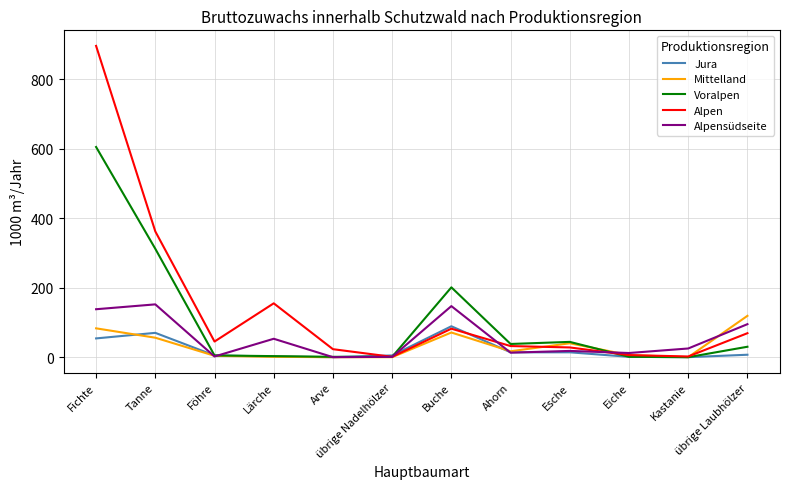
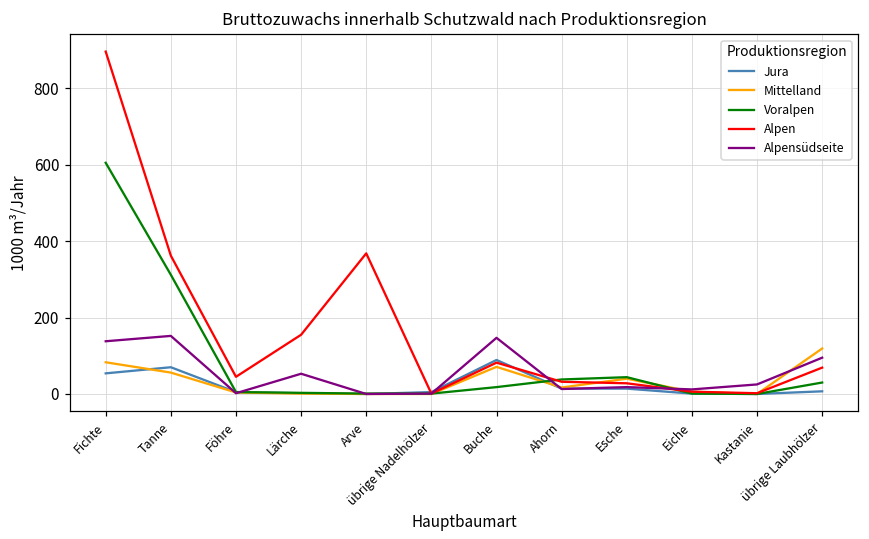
Alpen, Arve: 20 -> 370
Voralpen, Buche: 200 -> 20
